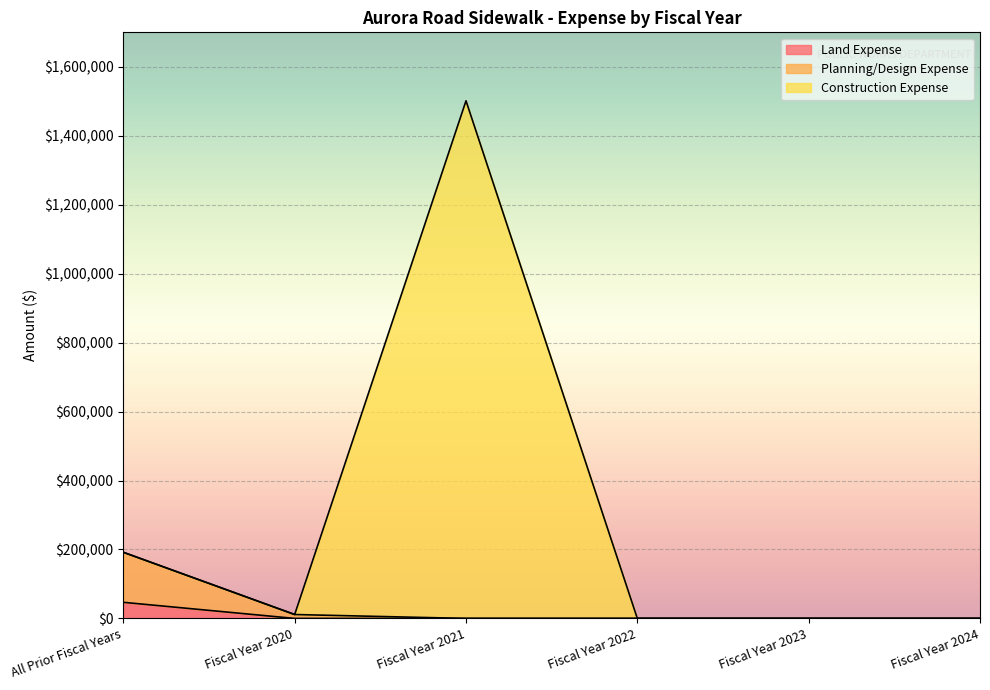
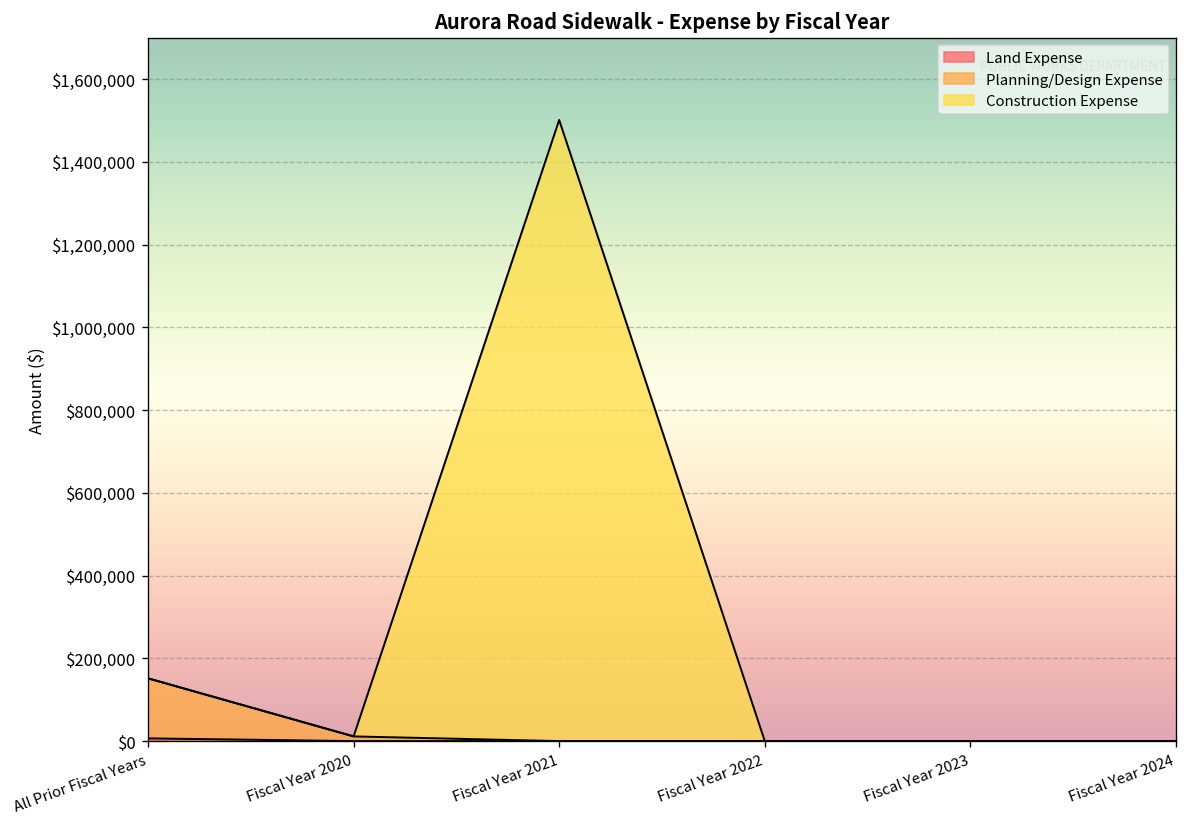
Land Expense, All Prior Fiscal Years: $50,000 -> $10,000
